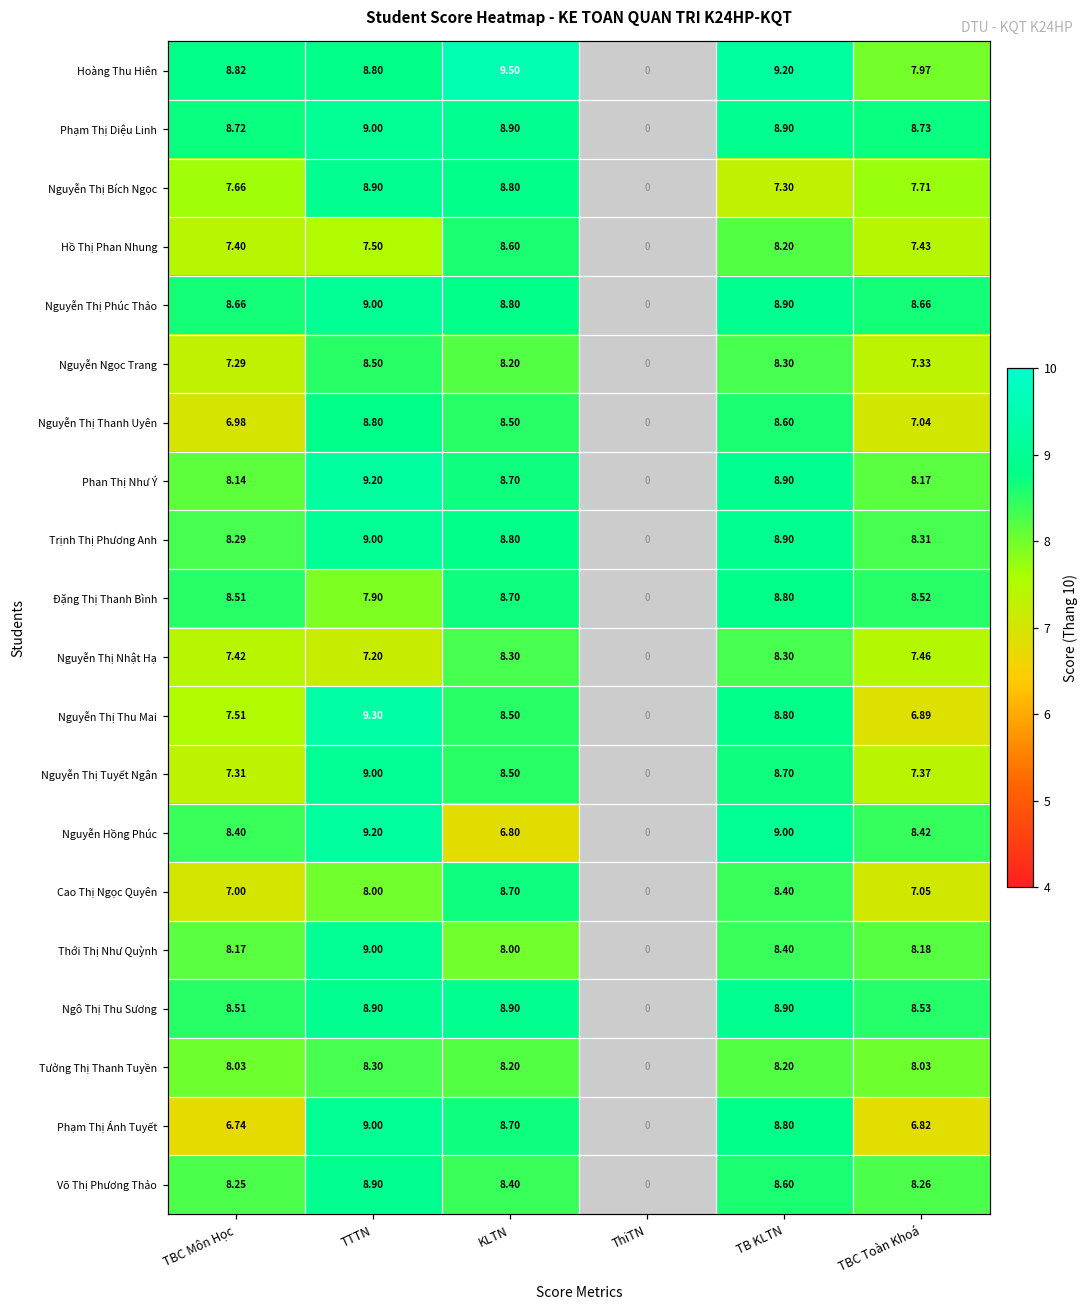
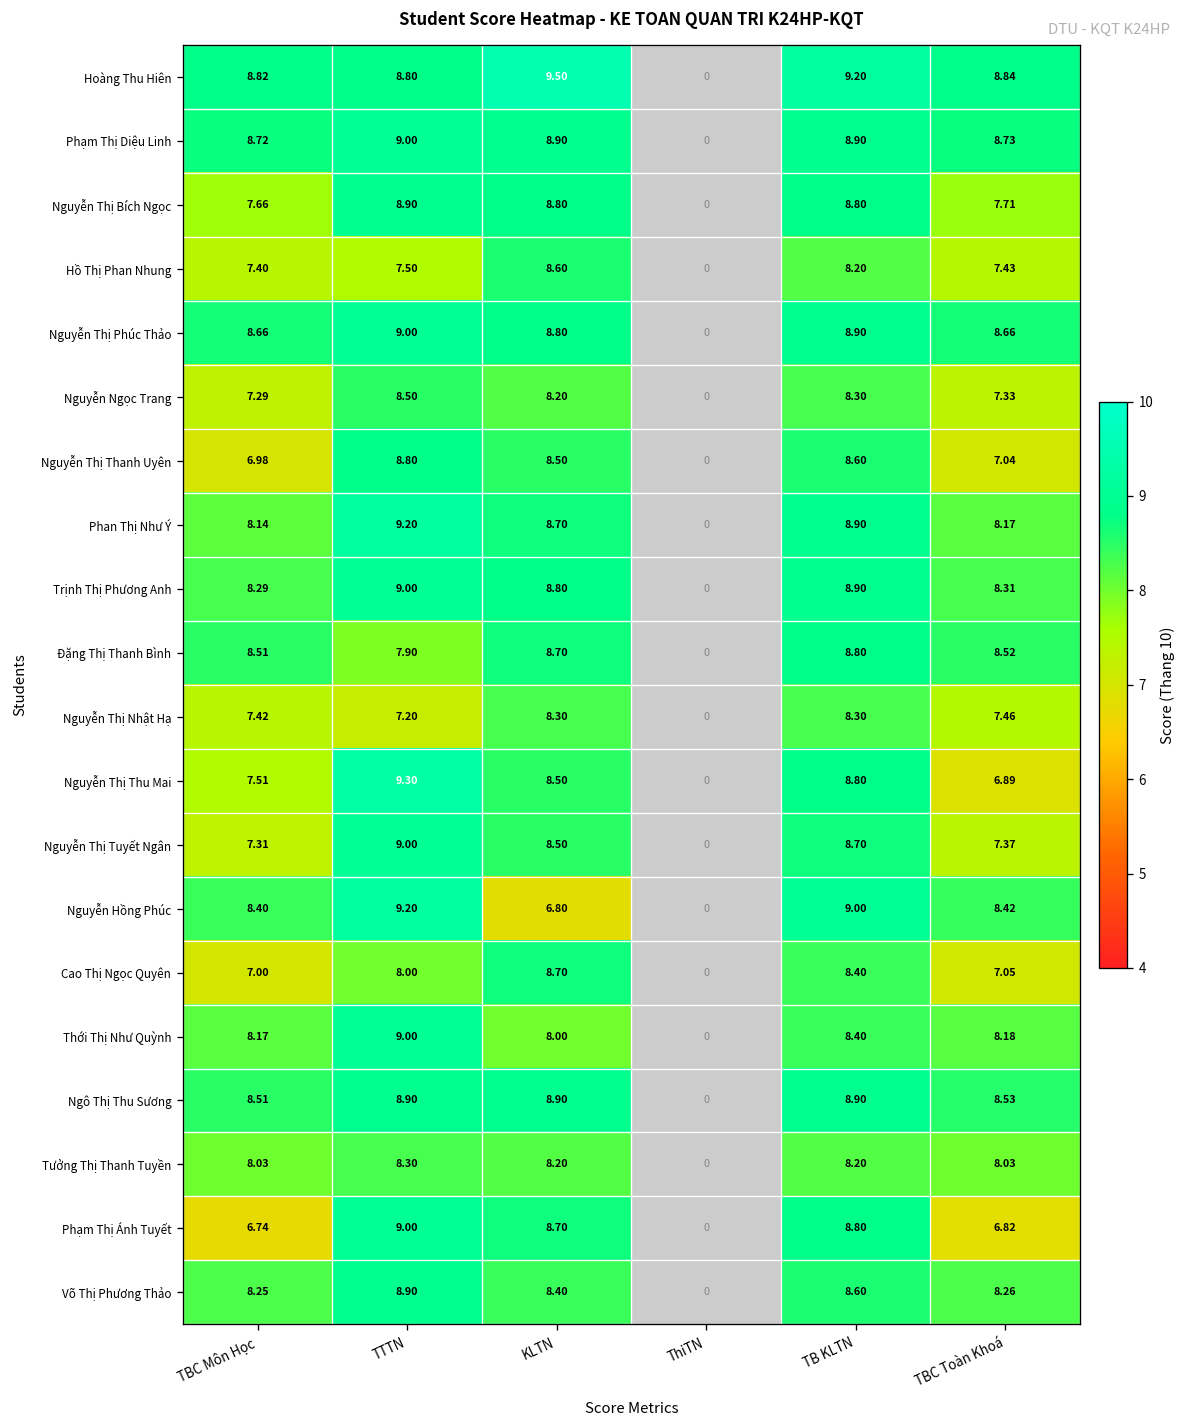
Hoàng Thu Hiên, TBC Toàn Khoá: 7.97 -> 8.84
Nguyễn Thị Bích Ngọc, TB KLTN: 7.30 -> 8.80
